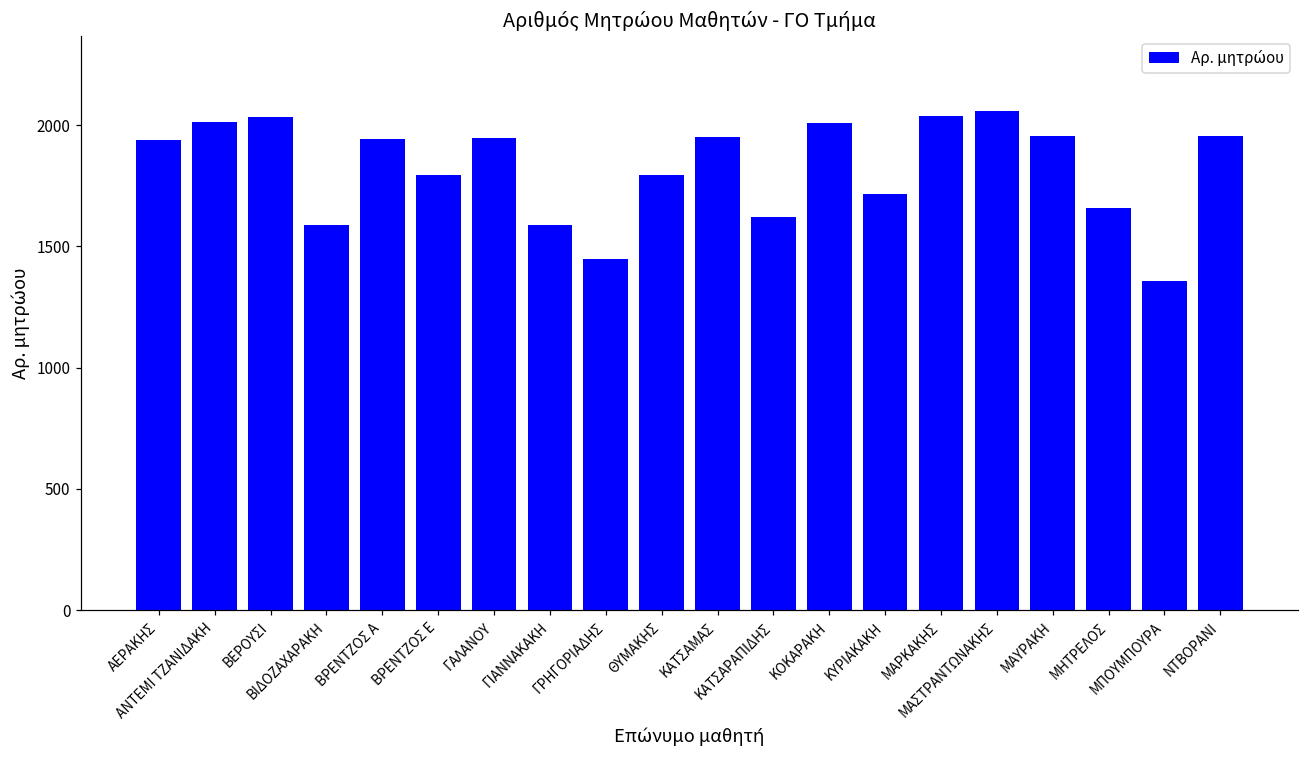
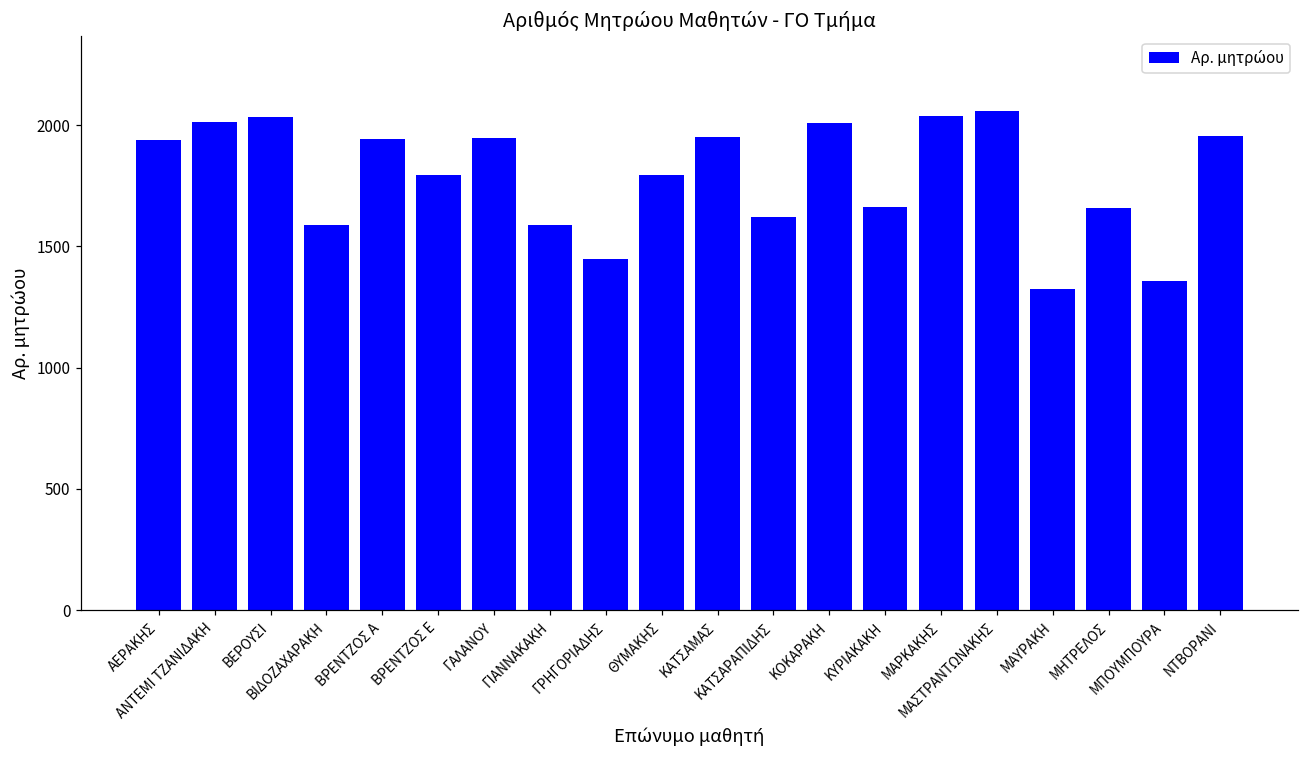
ΚΥΡΙΑΚΑΚΗ: 1720 -> 1660
ΜΑΥΡΑΚΗ: 1950 -> 1330
